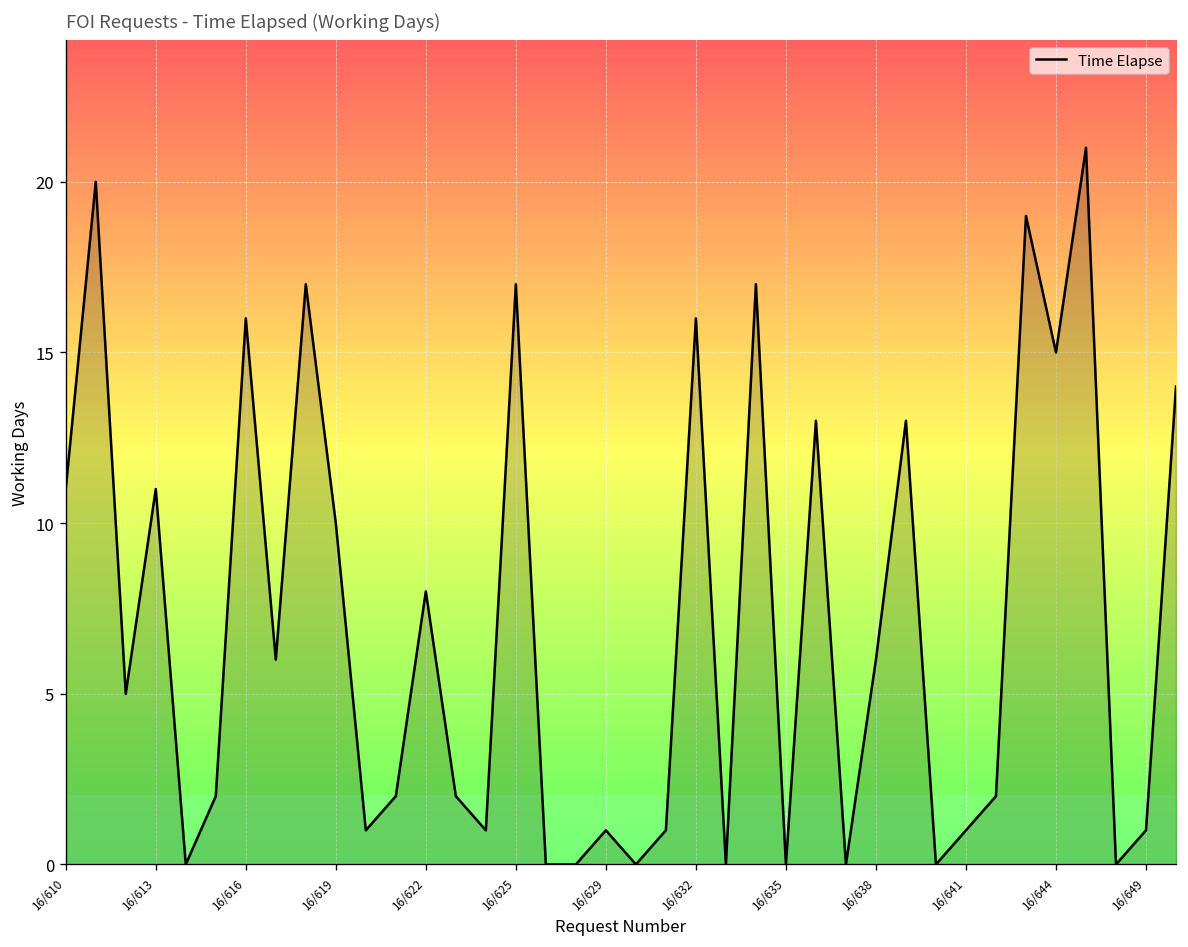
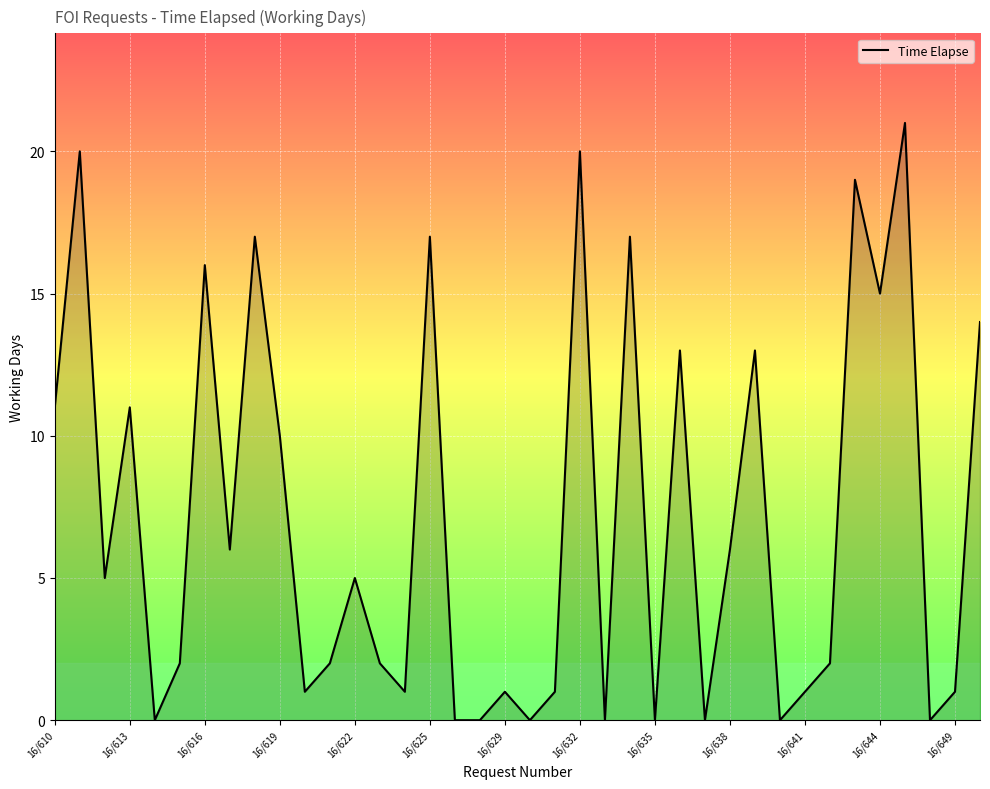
16/622: 8 -> 5
16/632: 16 -> 20
